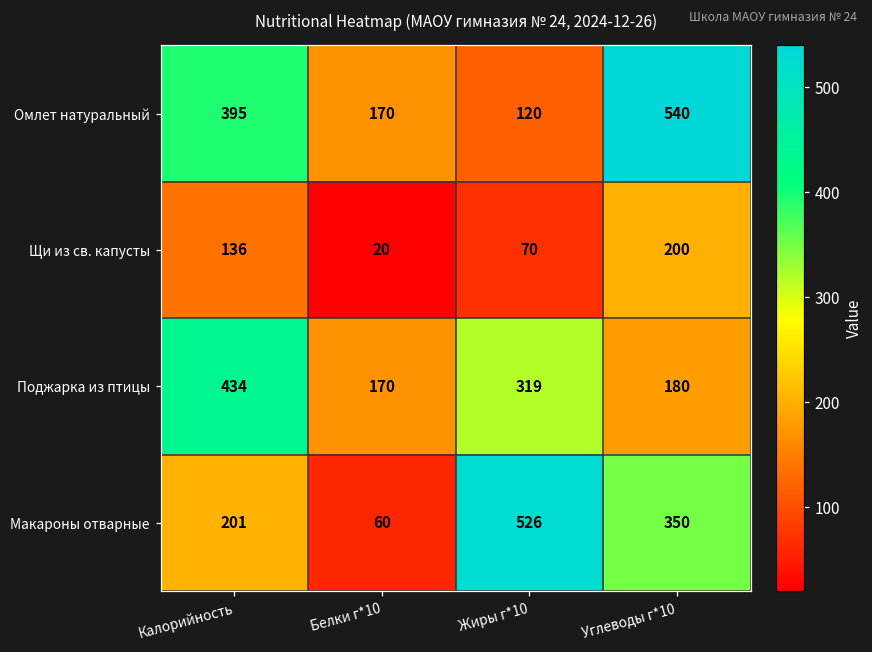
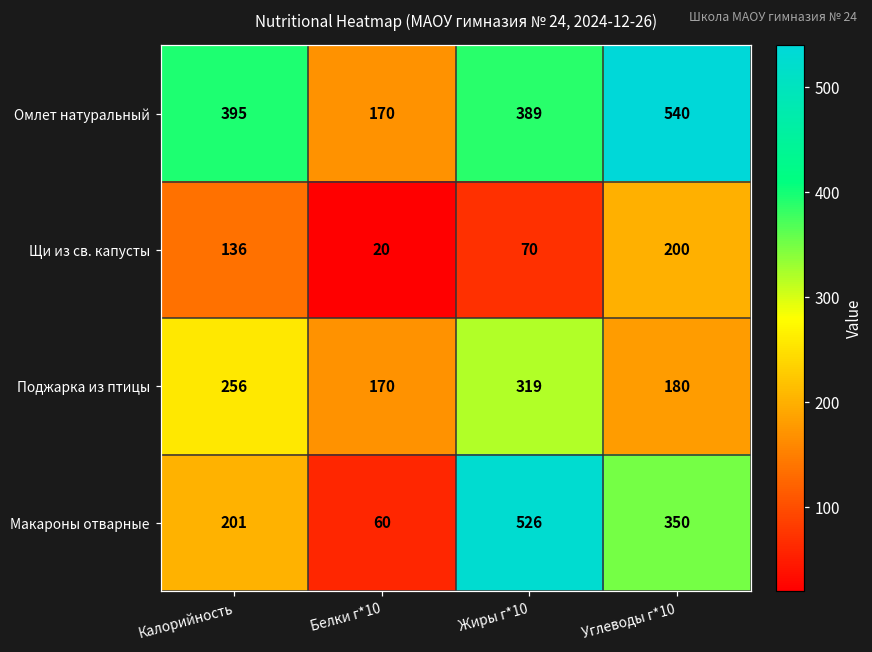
Омлет натуральный, Жиры г*10: 120 -> 389
Поджарка из птицы, Калорийность: 434 -> 256
